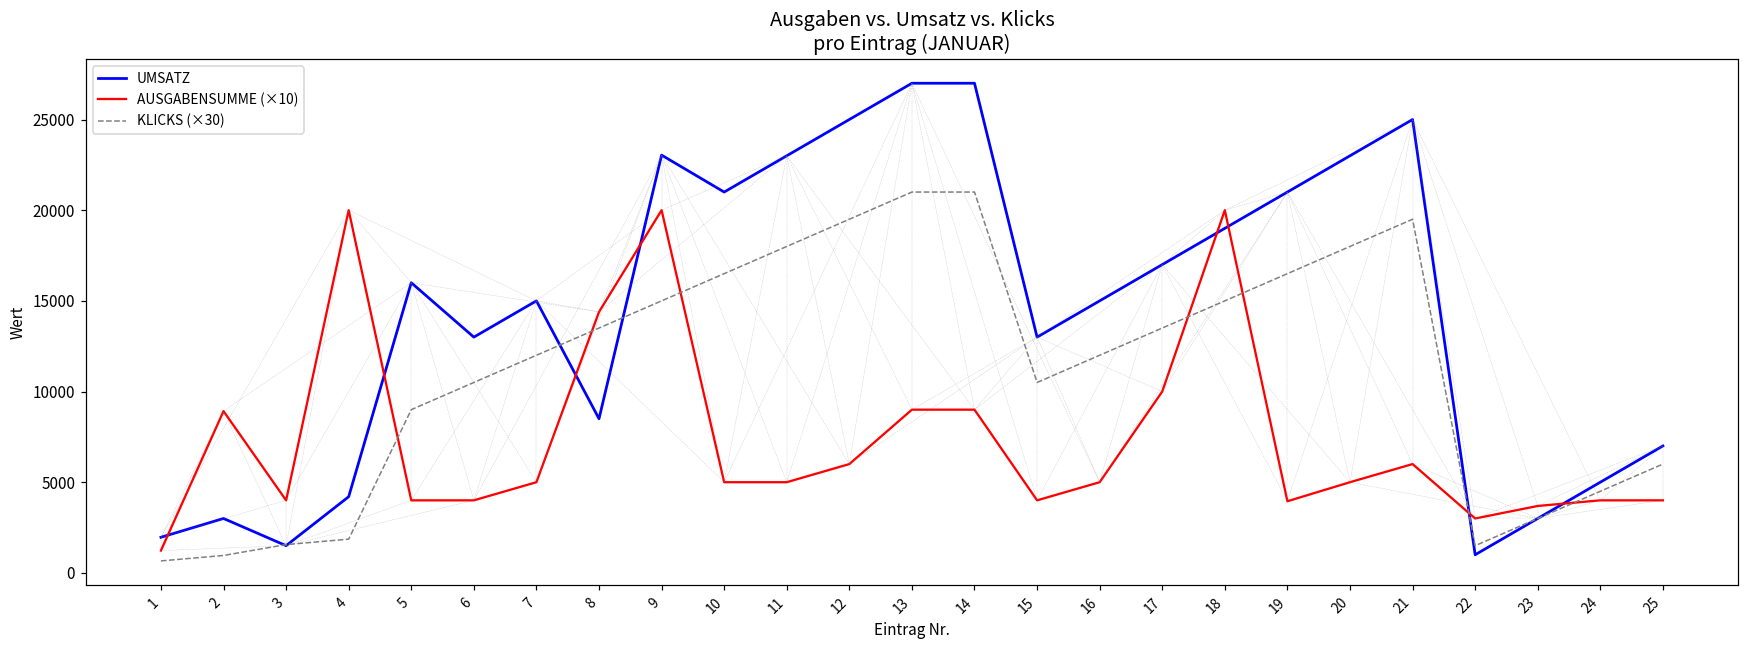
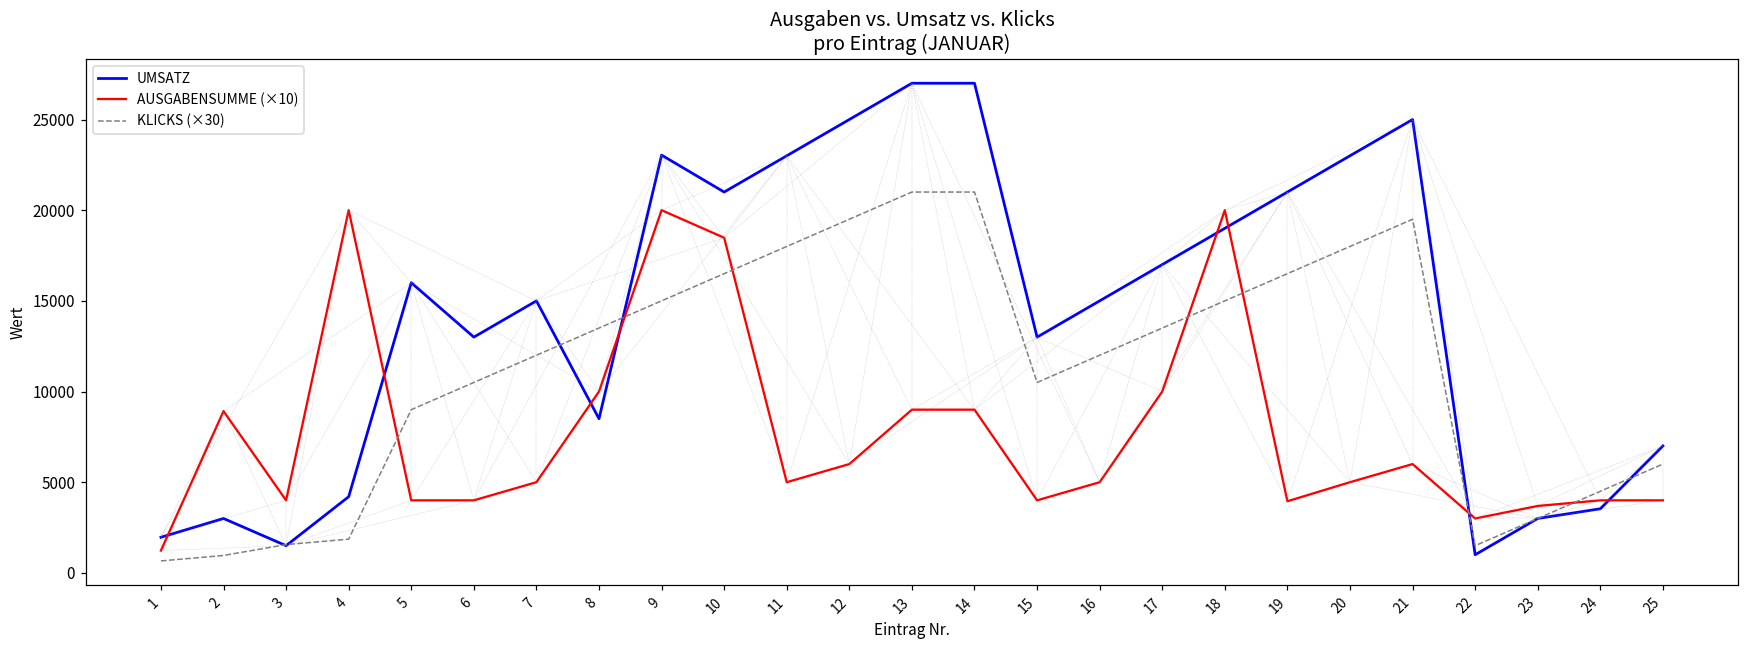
AUSGABENSUMME (×10), 8: 14400 -> 10000
AUSGABENSUMME (×10), 10: 5000 -> 18500
UMSATZ, 24: 5000 -> 3500
